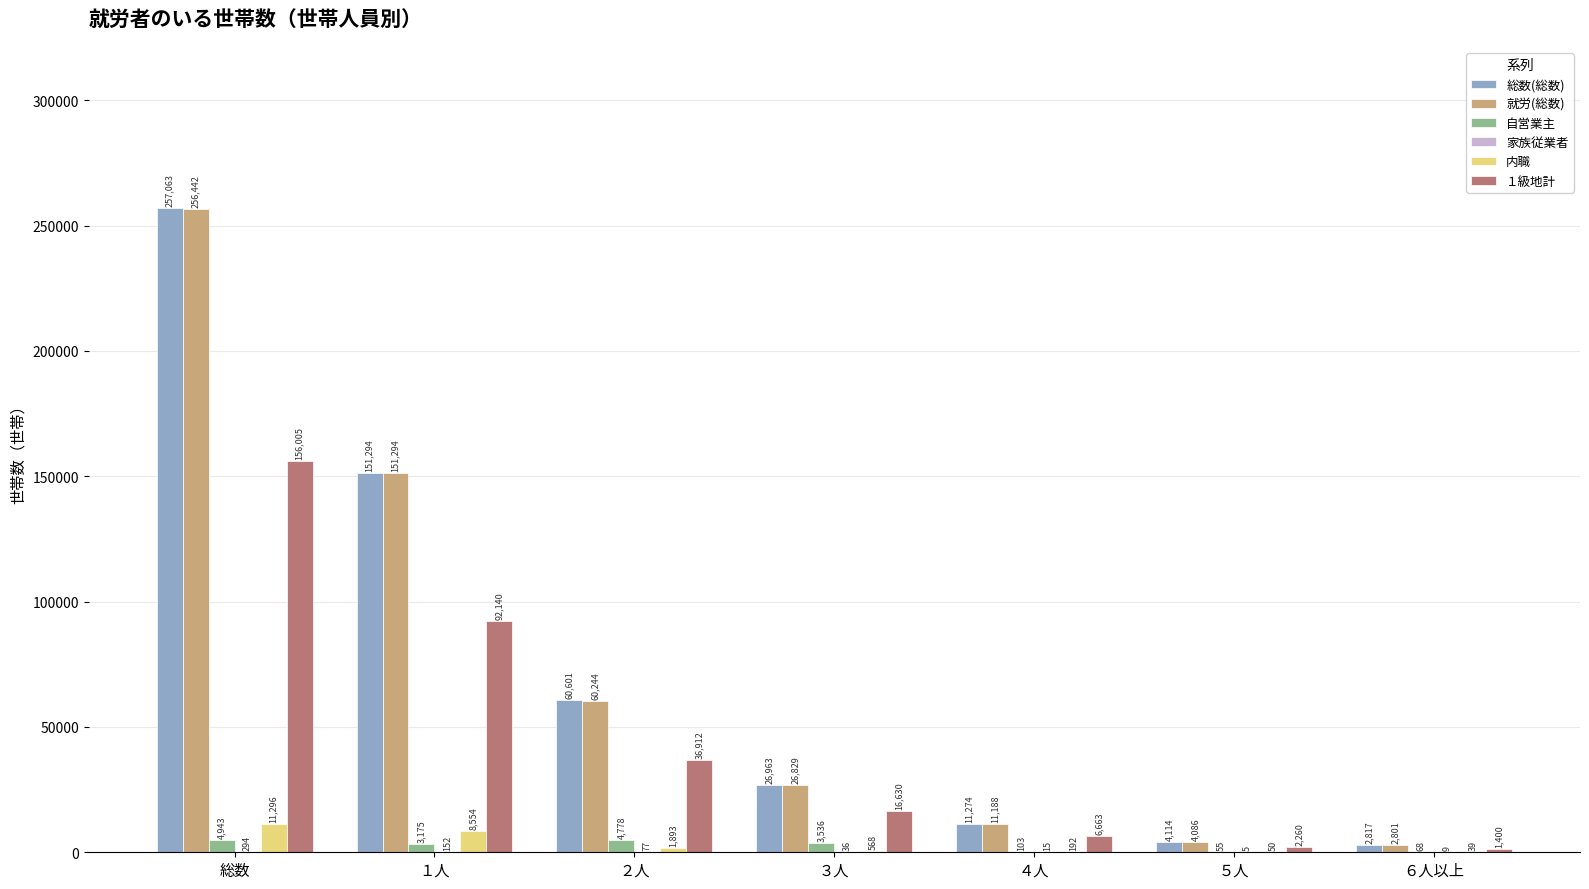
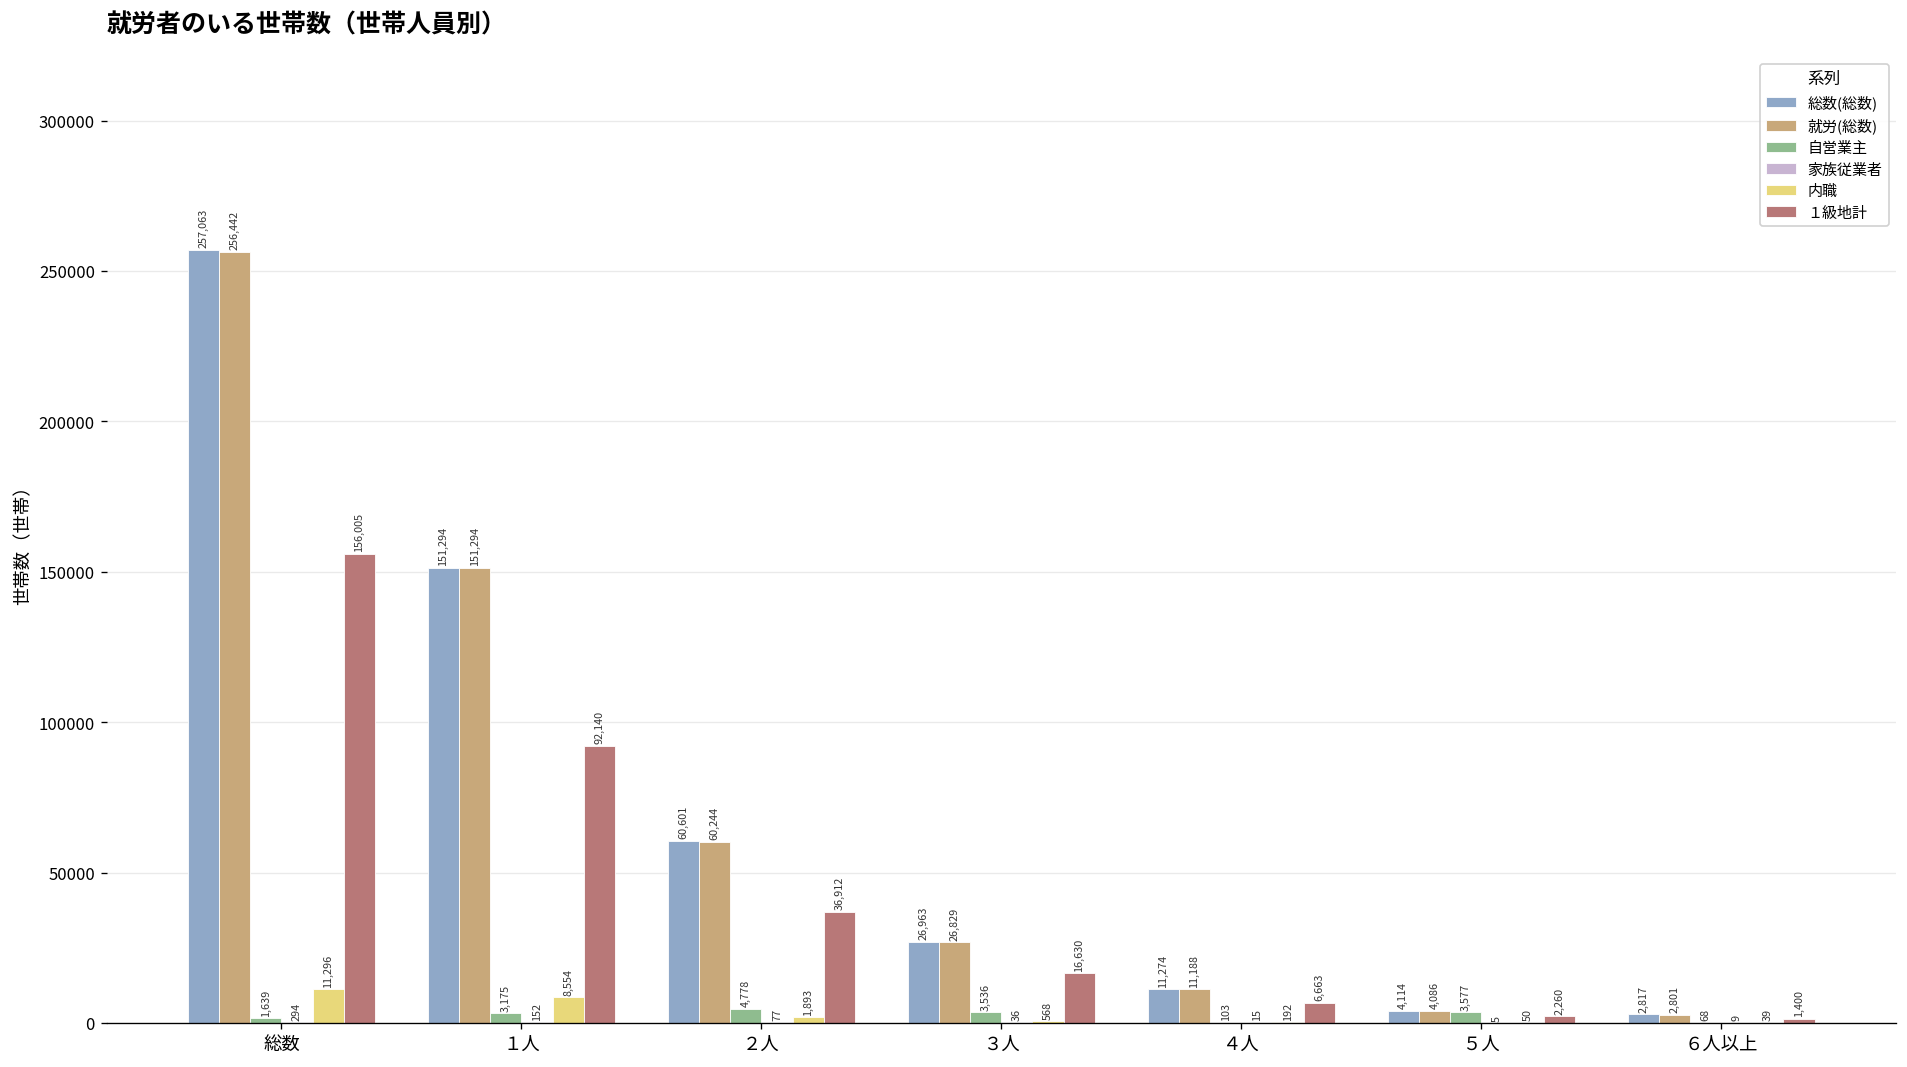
自営業主, 総数: 4,943 -> 1,639
自営業主, ５人: 55 -> 3,577
